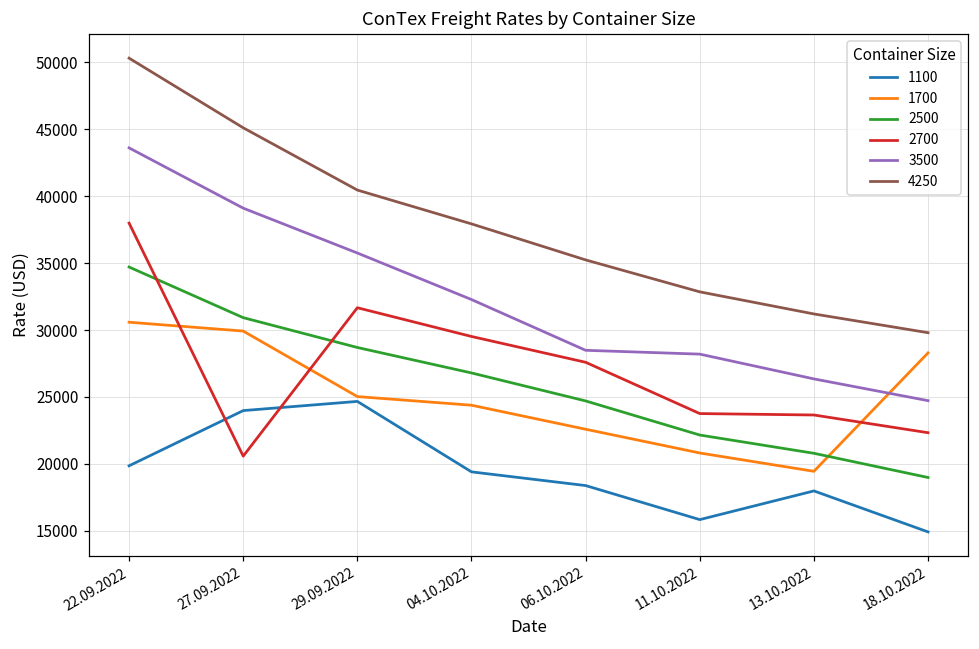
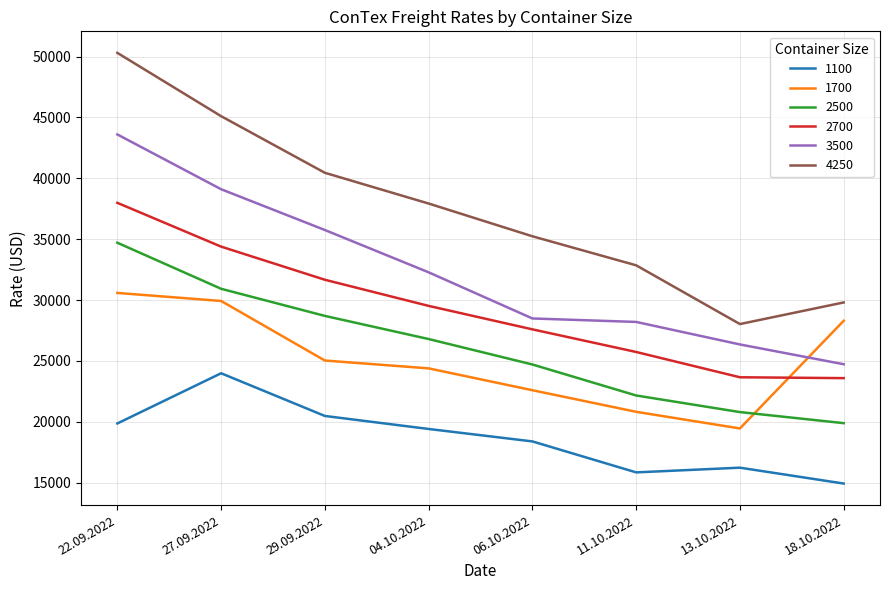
2700, 27.09.2022: 20600 -> 34400
1100, 29.09.2022: 24700 -> 20500
2700, 11.10.2022: 23800 -> 25700
1100, 13.10.2022: 18000 -> 16200
4250, 13.10.2022: 31200 -> 28000
2500, 18.10.2022: 19000 -> 19900
2700, 18.10.2022: 22300 -> 23600
